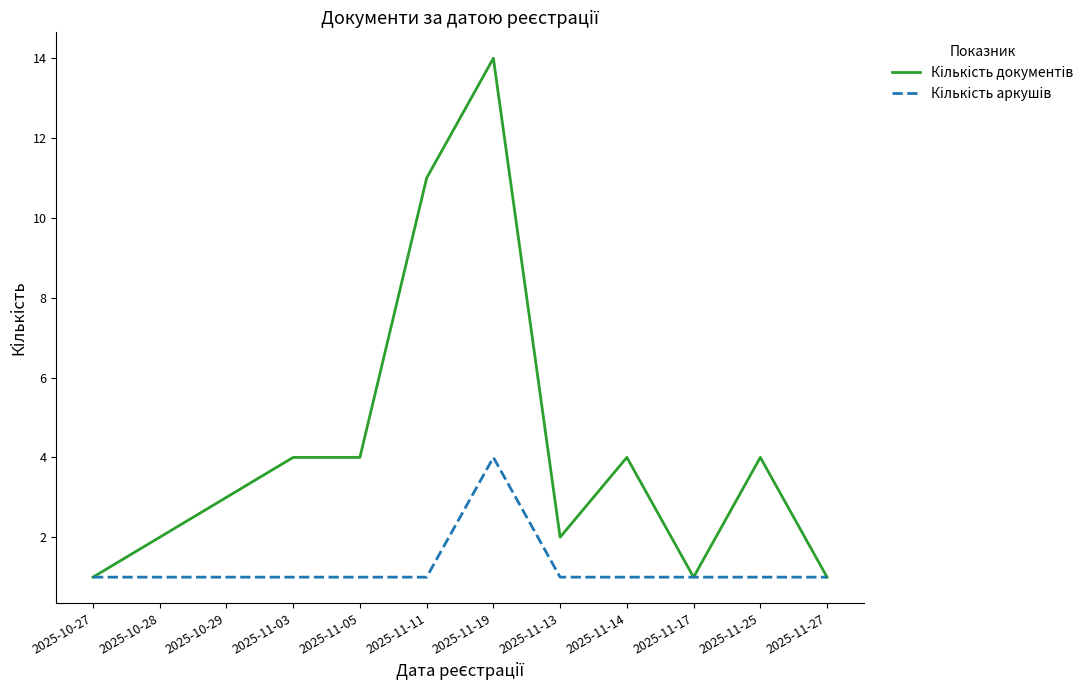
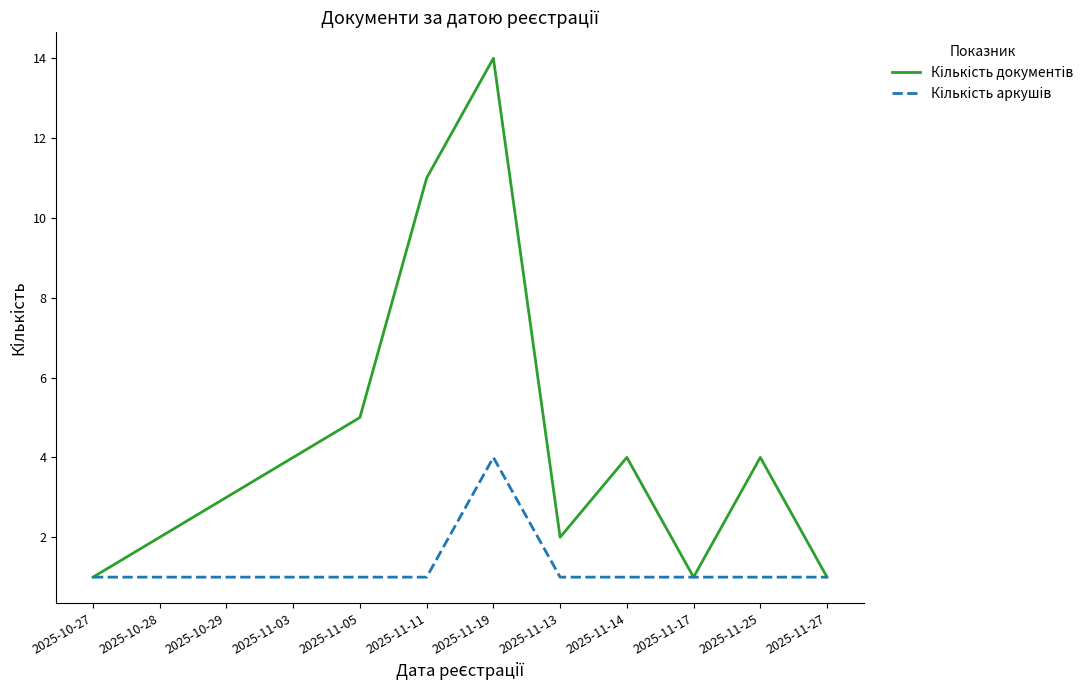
Кількість документів, 2025-11-05: 4 -> 5
